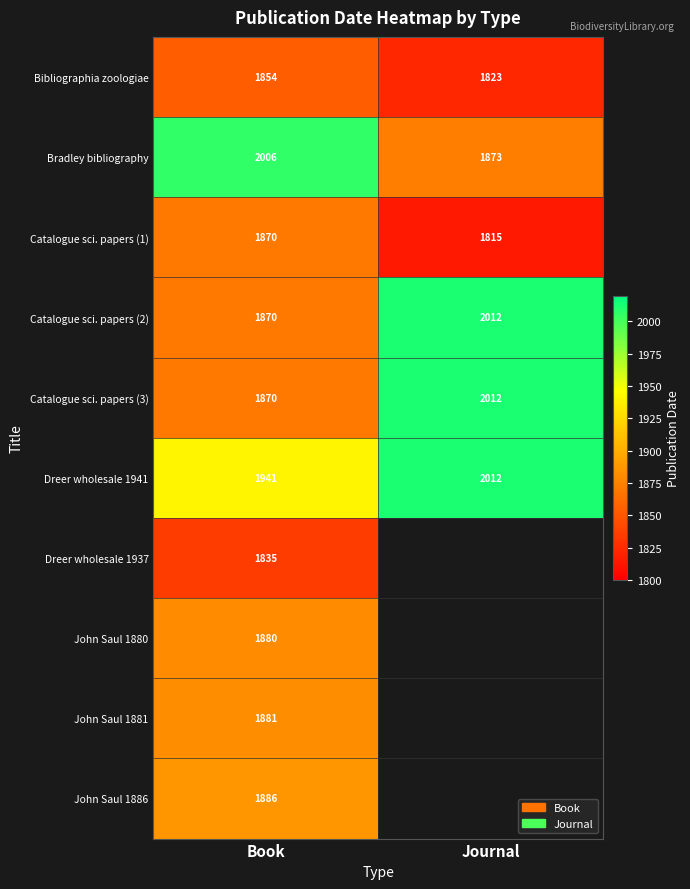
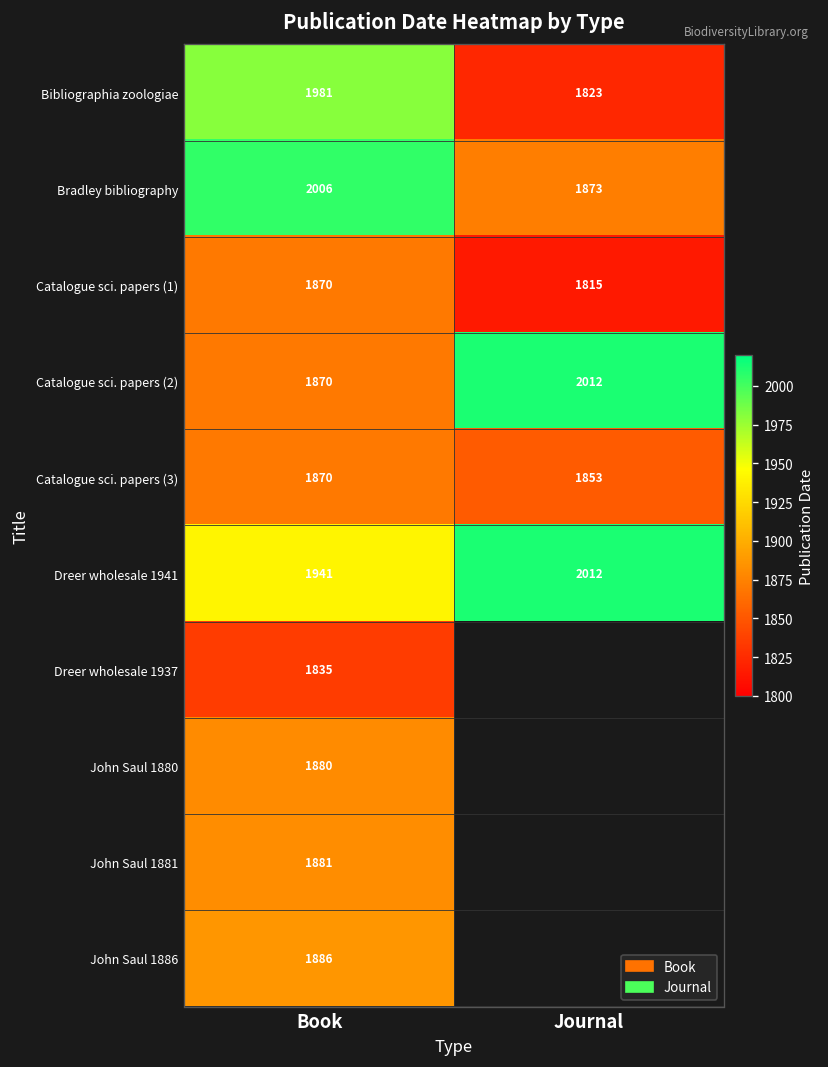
Bibliographia zoologiae, Book: 1854 -> 1981
Catalogue sci. papers (3), Journal: 2012 -> 1853
